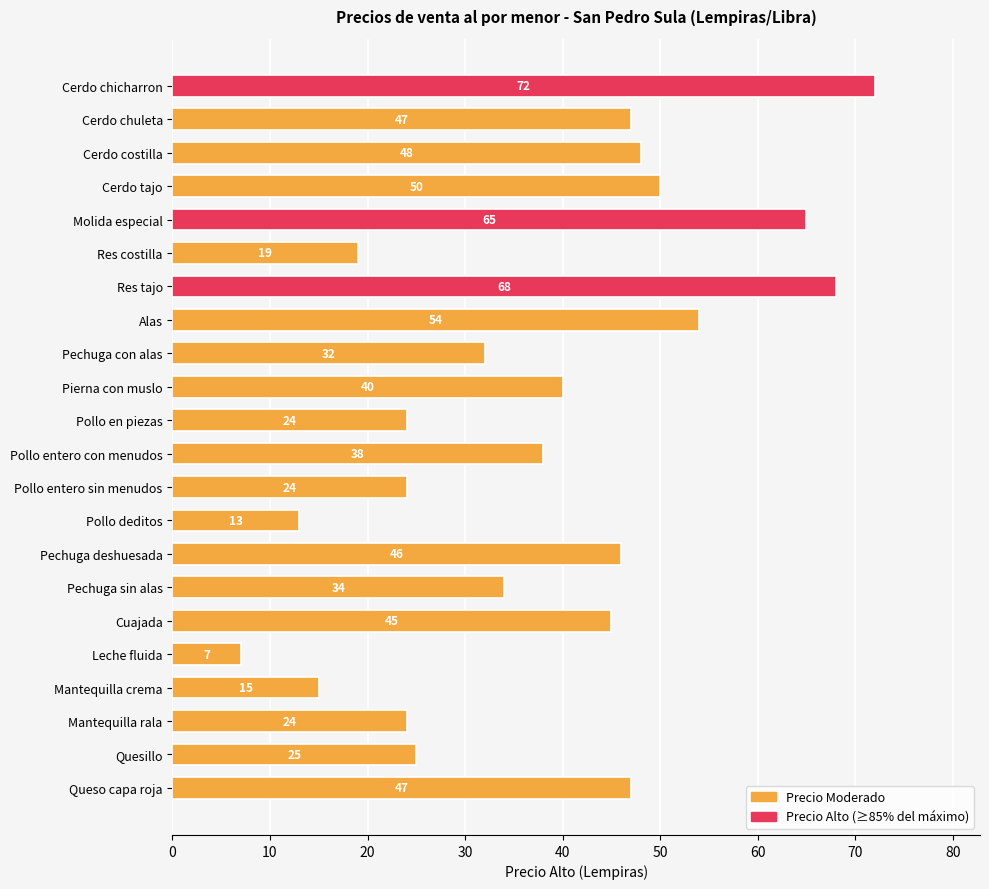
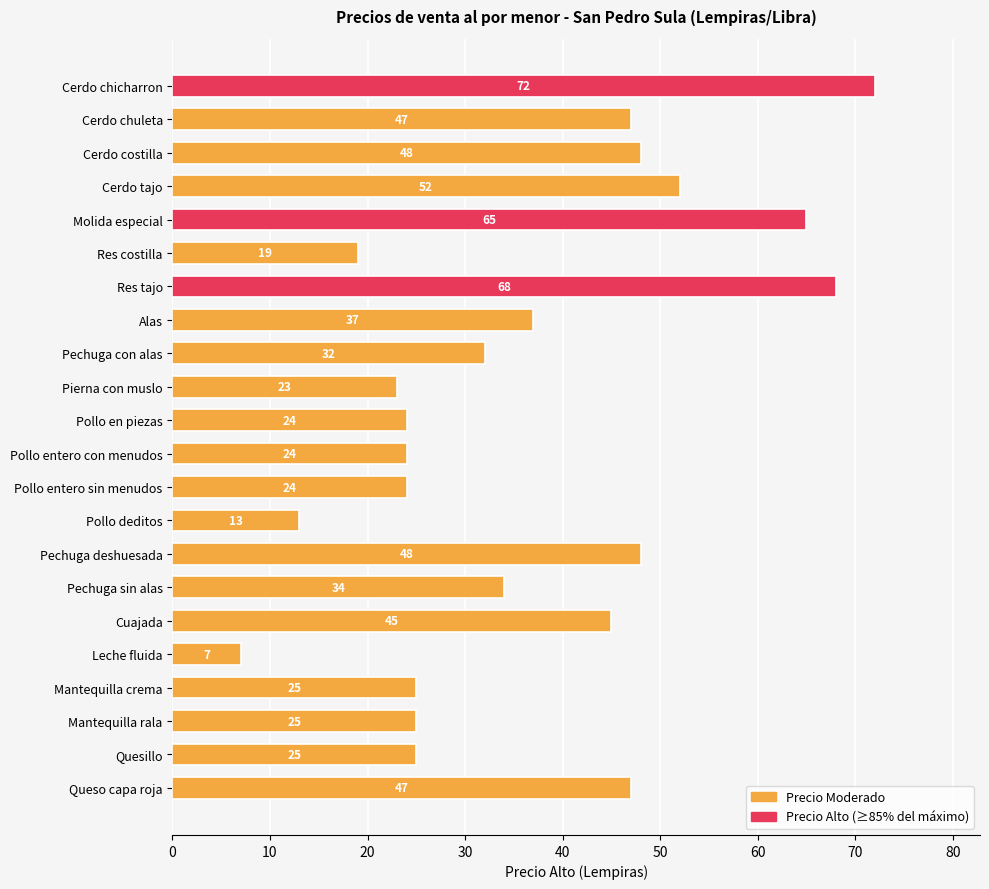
Cerdo tajo: 50 -> 52
Alas: 54 -> 37
Pierna con muslo: 40 -> 23
Pollo entero con menudos: 38 -> 24
Pechuga deshuesada: 46 -> 48
Mantequilla crema: 15 -> 25
Mantequilla rala: 24 -> 25
